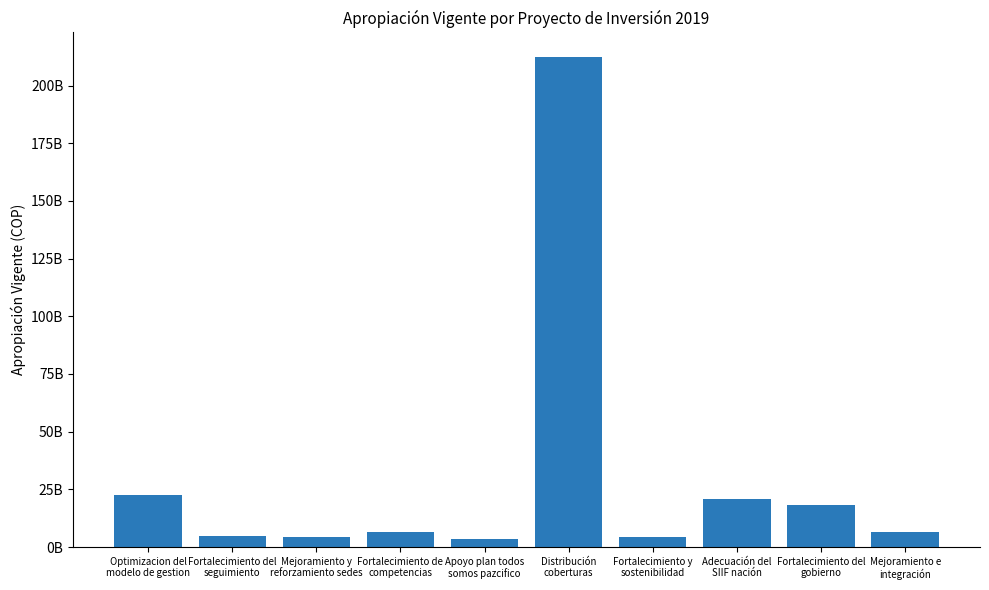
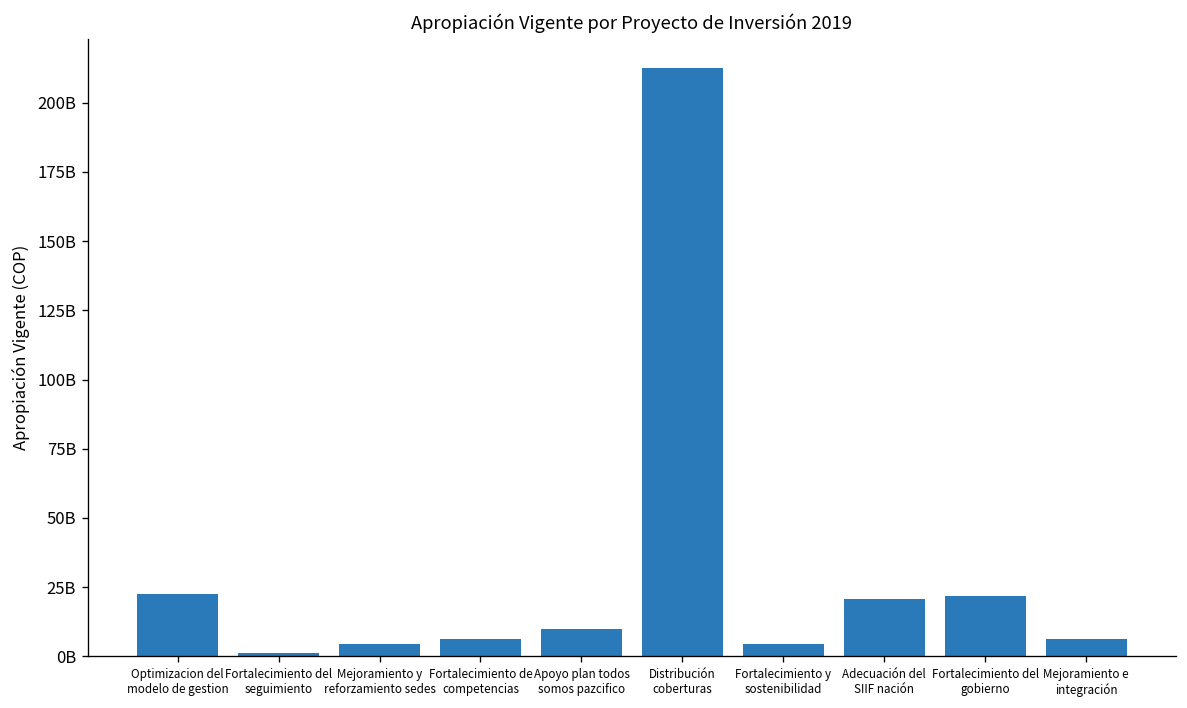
Fortalecimiento del seguimiento: 5000000000 -> 1000000000
Apoyo plan todos somos pazcifico: 3000000000 -> 10000000000
Fortalecimiento del gobierno: 18000000000 -> 22000000000
